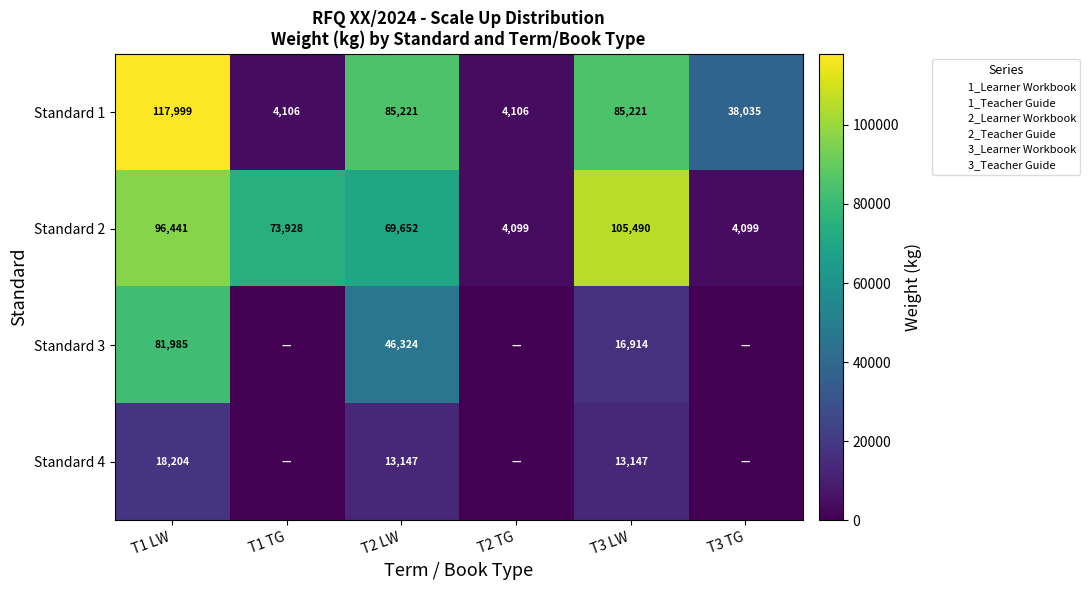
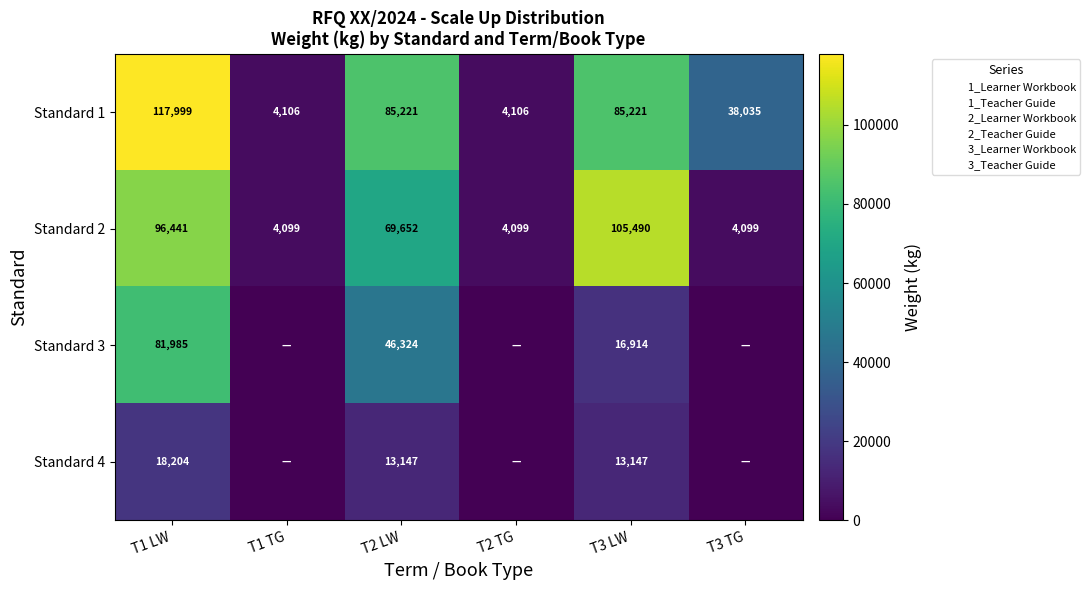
Standard 2, T1 TG: 73,928 -> 4,099
